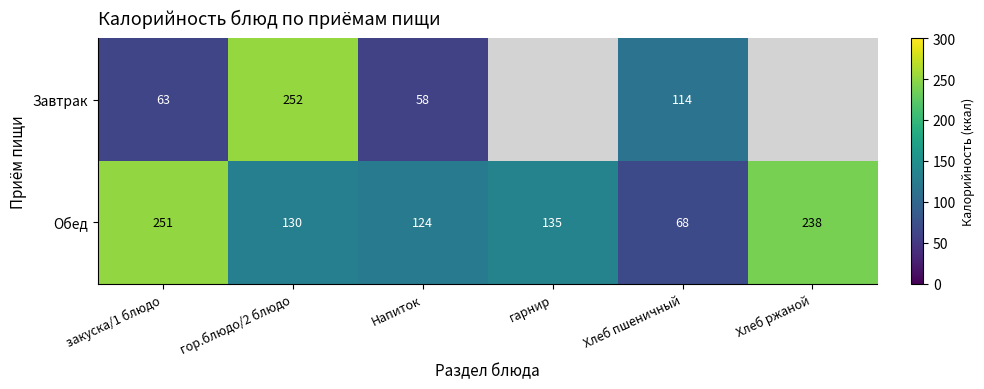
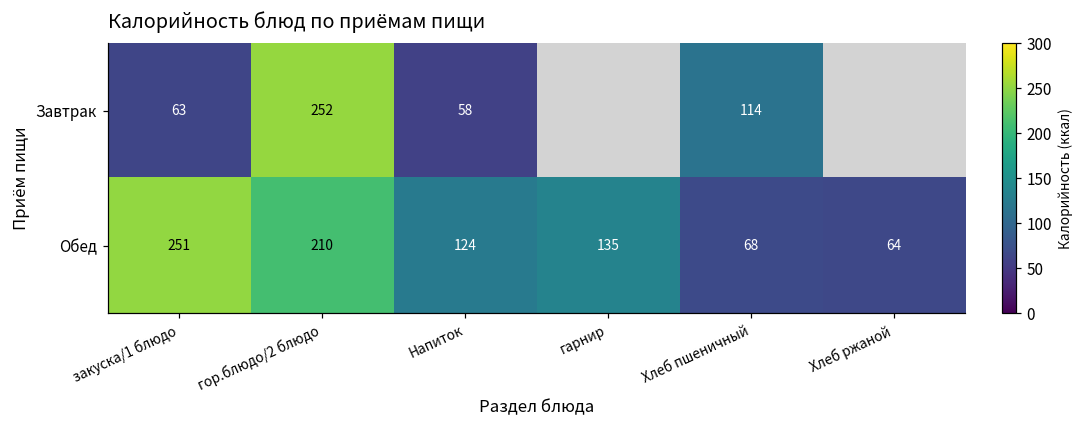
Обед, гор.блюдо/2 блюдо: 130 -> 210
Обед, Хлеб ржаной: 238 -> 64
